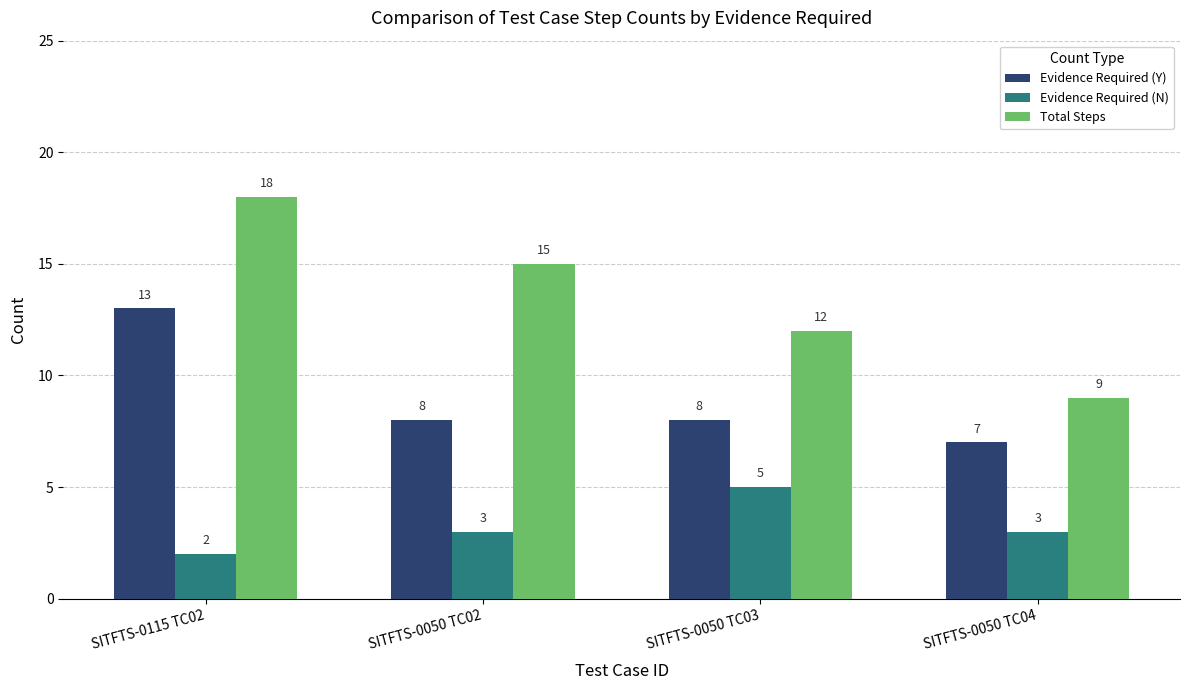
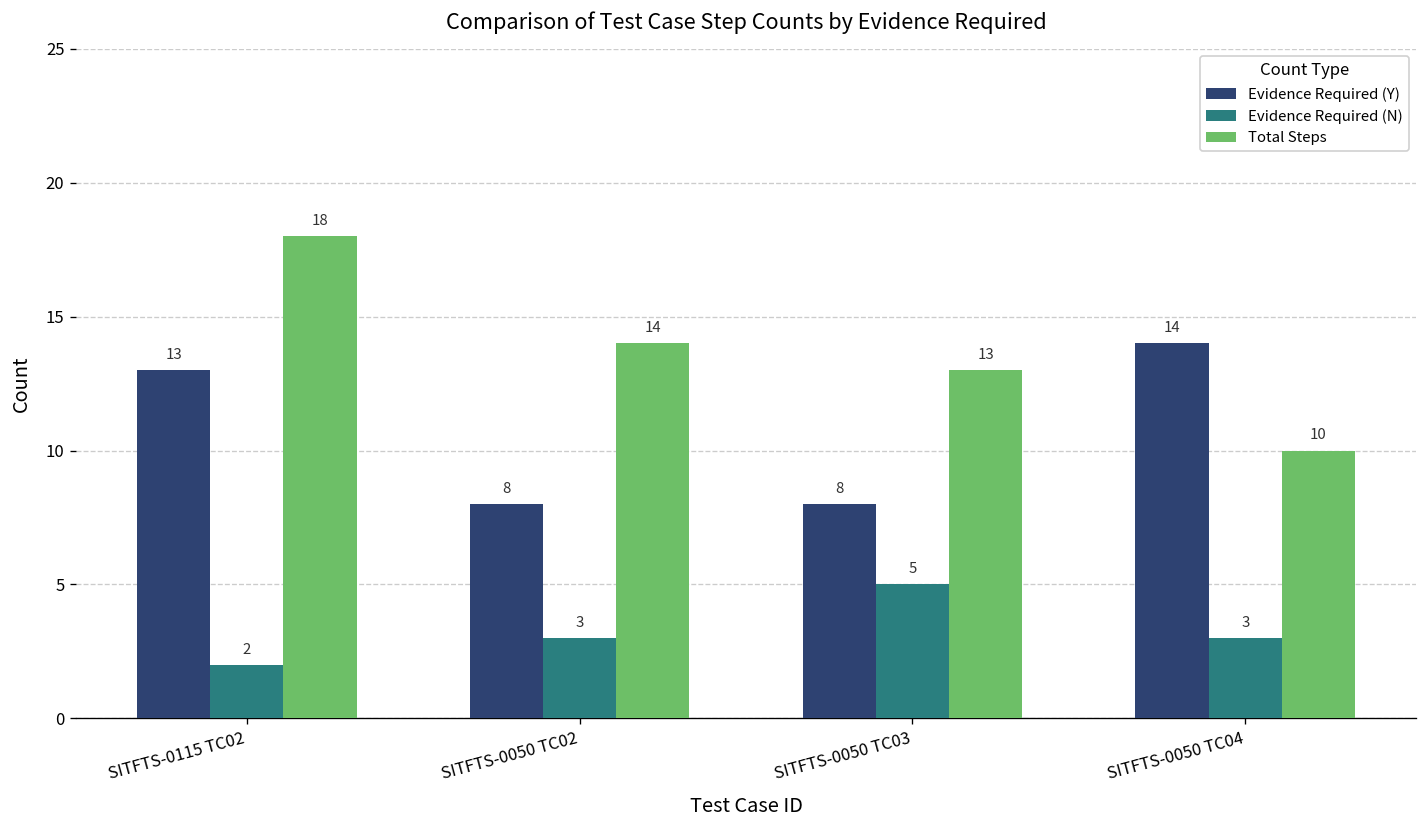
Total Steps, SITFTS-0050 TC02: 15 -> 14
Total Steps, SITFTS-0050 TC03: 12 -> 13
Evidence Required (Y), SITFTS-0050 TC04: 7 -> 14
Total Steps, SITFTS-0050 TC04: 9 -> 10
